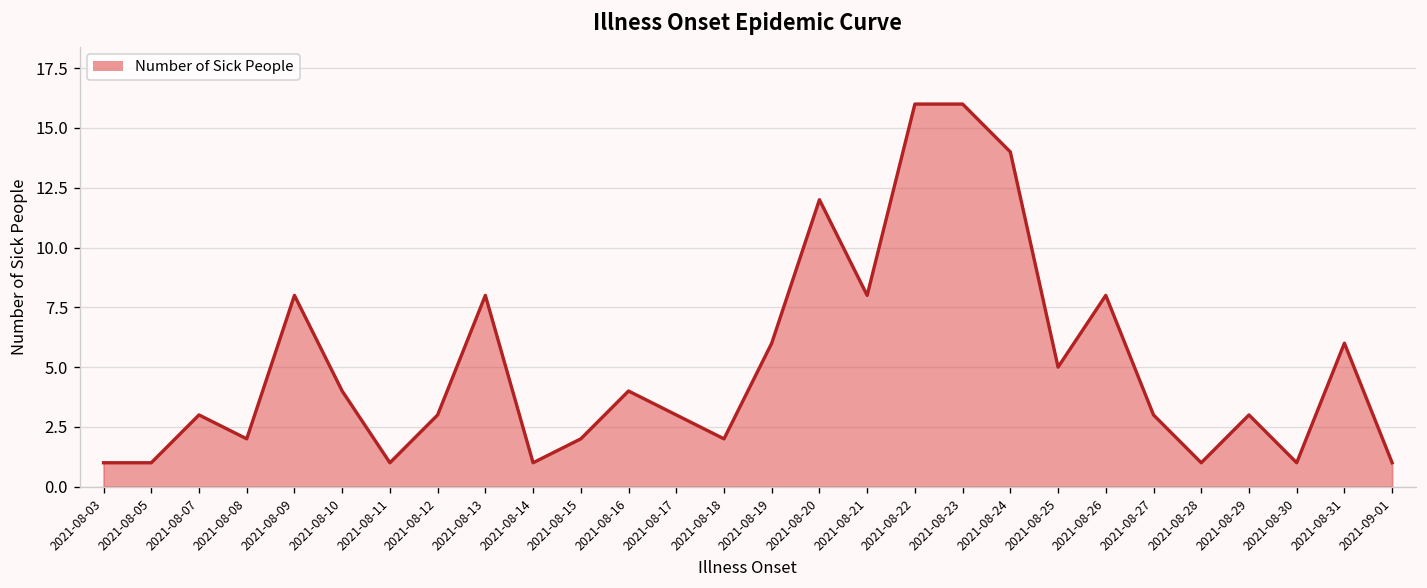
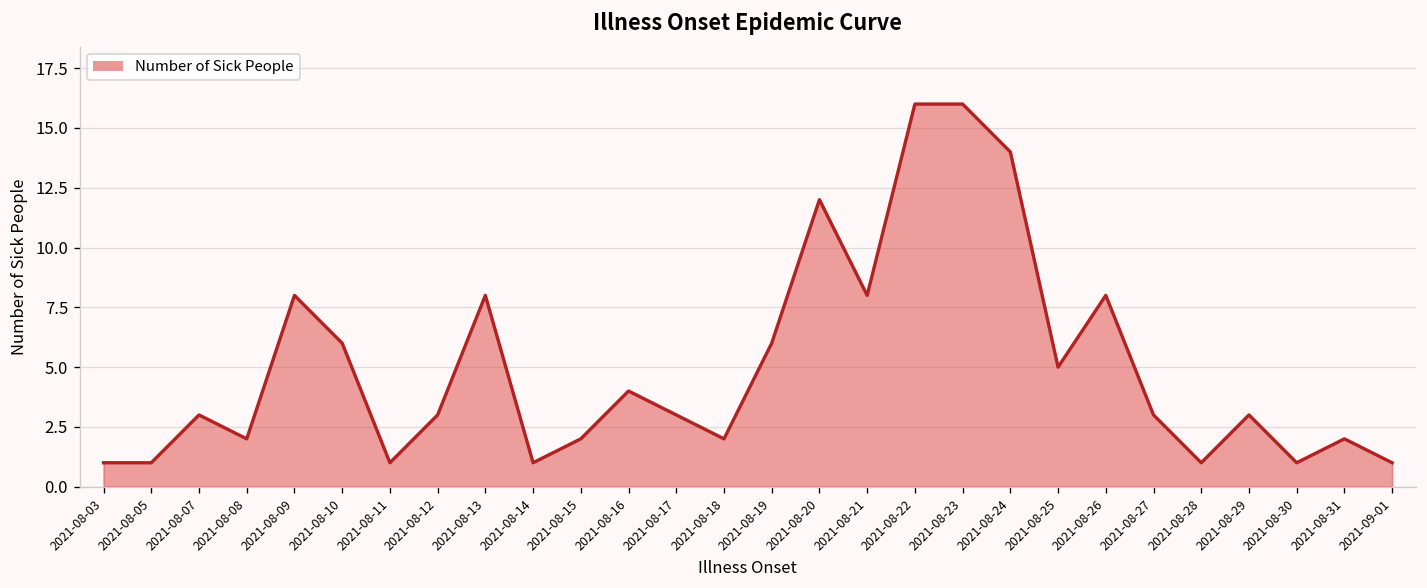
2021-08-10: 4 -> 6
2021-08-31: 6 -> 2
